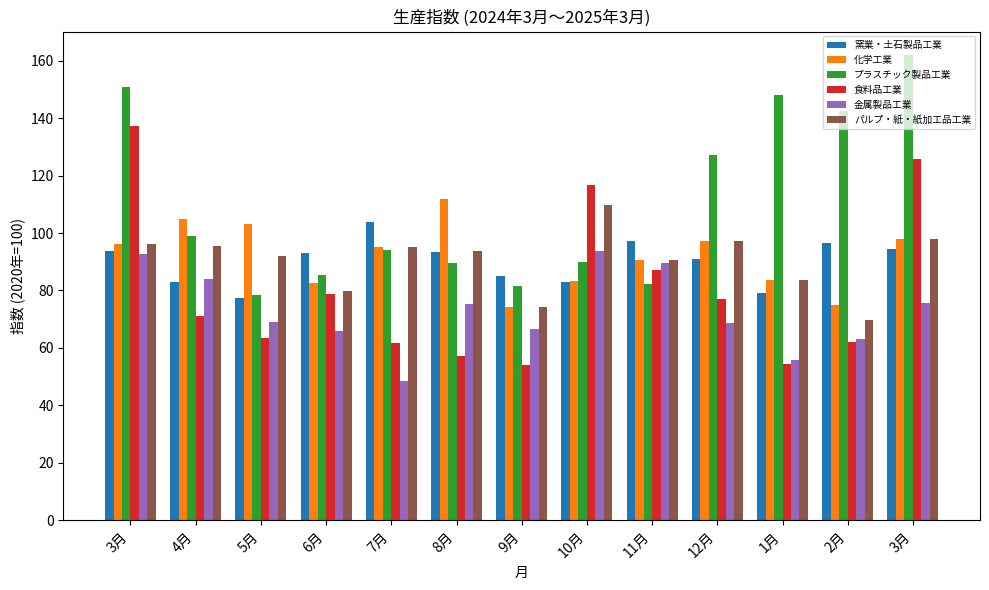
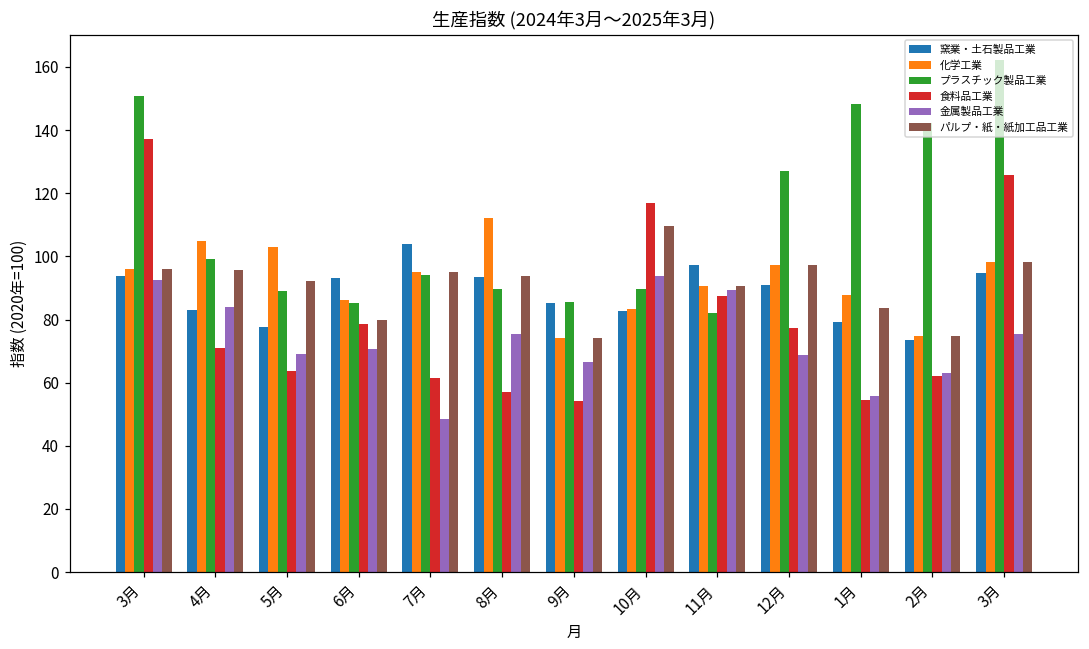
プラスチック製品工業, 5月: 79 -> 89
化学工業, 6月: 83 -> 86
金属製品工業, 6月: 66 -> 71
プラスチック製品工業, 9月: 82 -> 85
化学工業, 1月: 84 -> 88
窯業・土石製品工業, 2月: 97 -> 74
パルプ・紙・紙加工品工業, 2月: 70 -> 75
